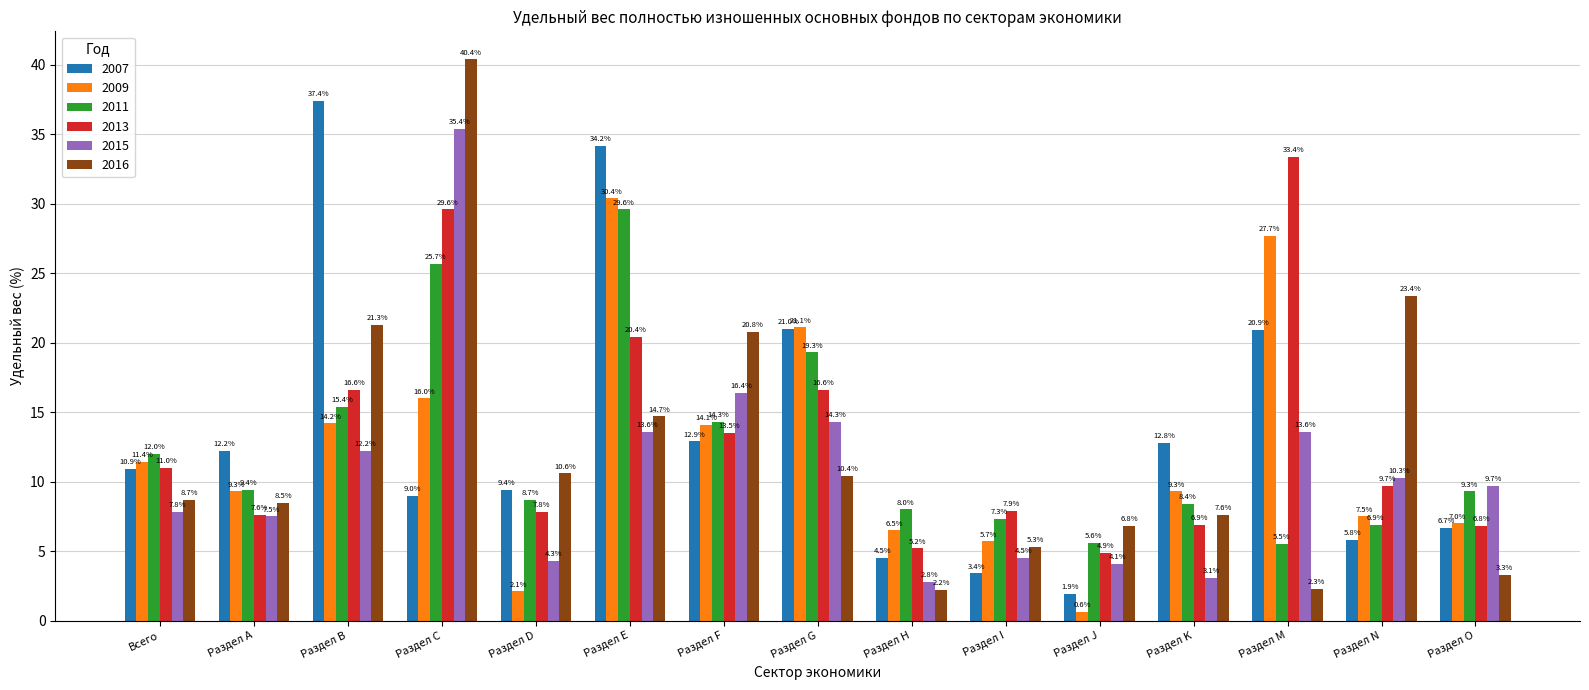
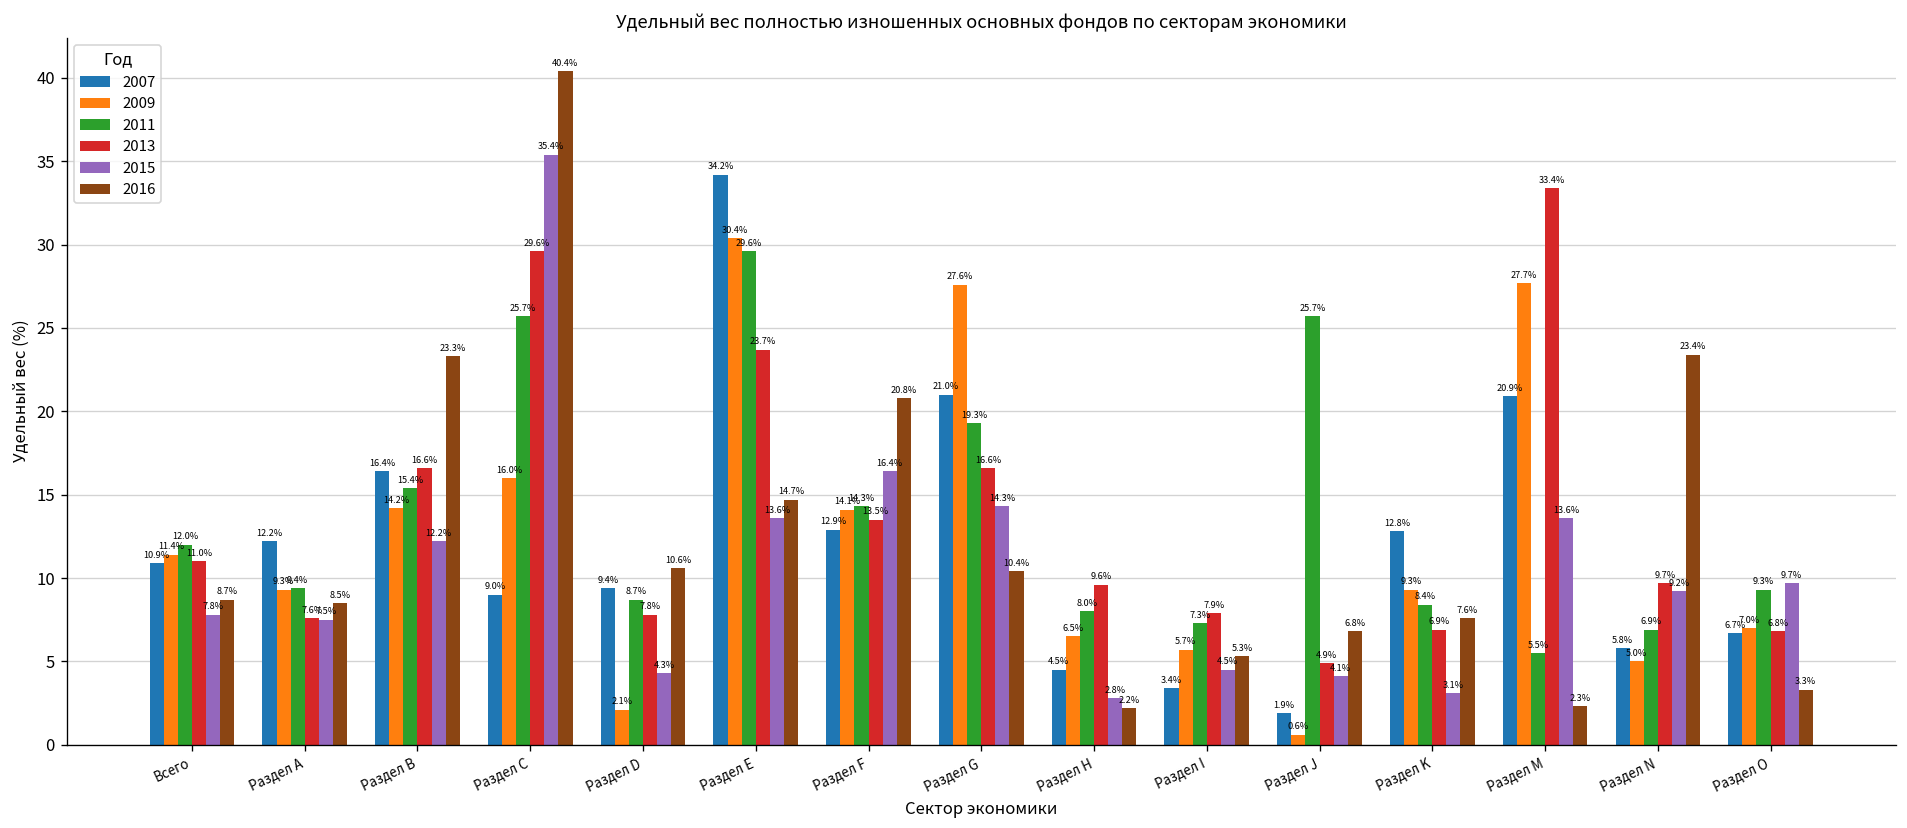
2007, Раздел В: 37.4% -> 16.4%
2016, Раздел В: 21.3% -> 23.3%
2013, Раздел Е: 20.4% -> 23.7%
2009, Раздел G: 21.1% -> 27.6%
2013, Раздел Н: 5.2% -> 9.6%
2011, Раздел J: 5.6% -> 25.7%
2009, Раздел N: 7.5% -> 5.0%
2015, Раздел N: 10.3% -> 9.2%
